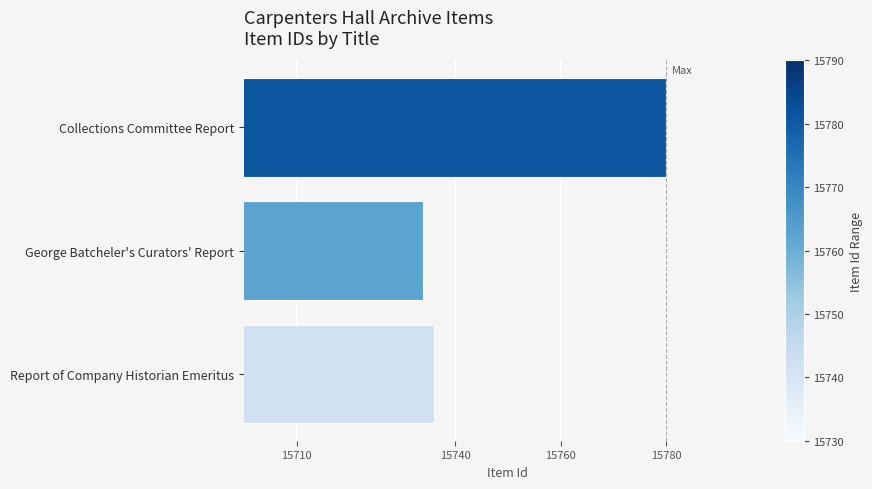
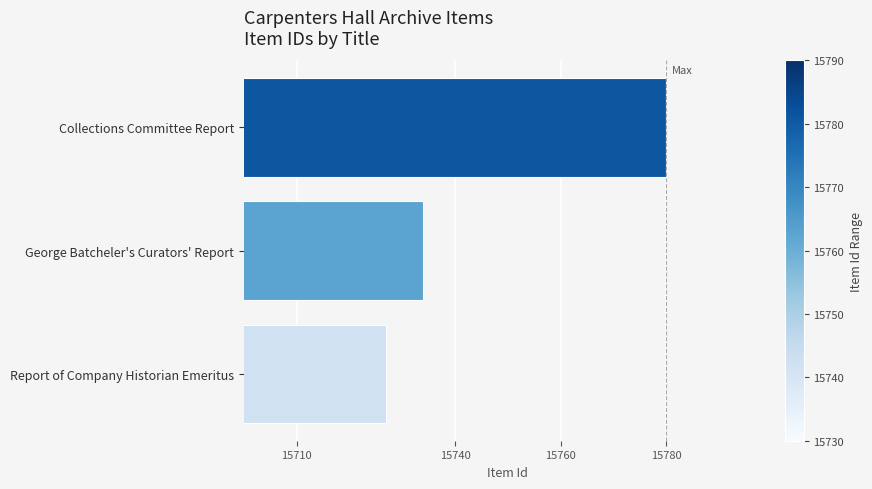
Report of Company Historian Emeritus: 15736 -> 15727
